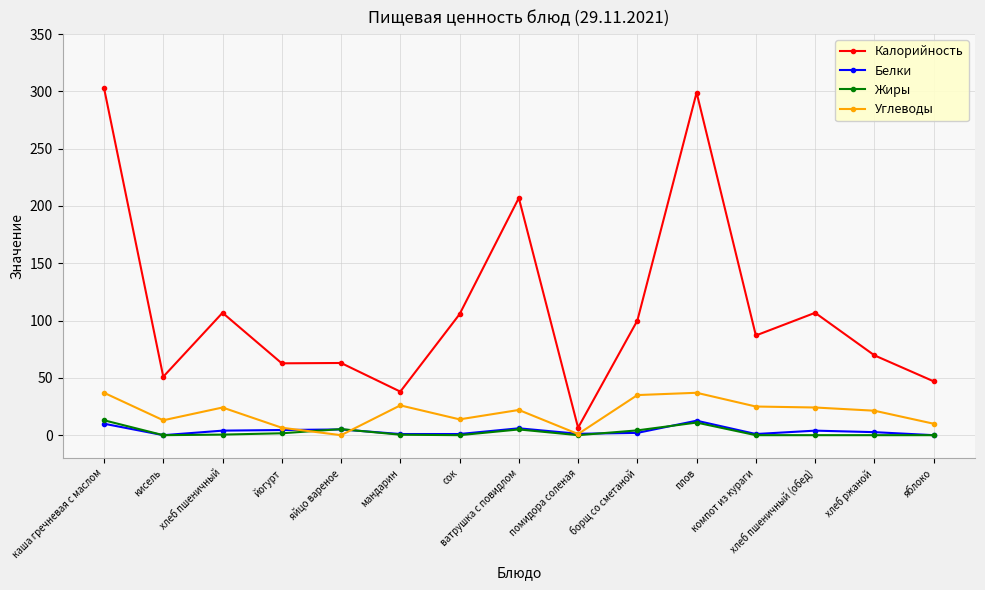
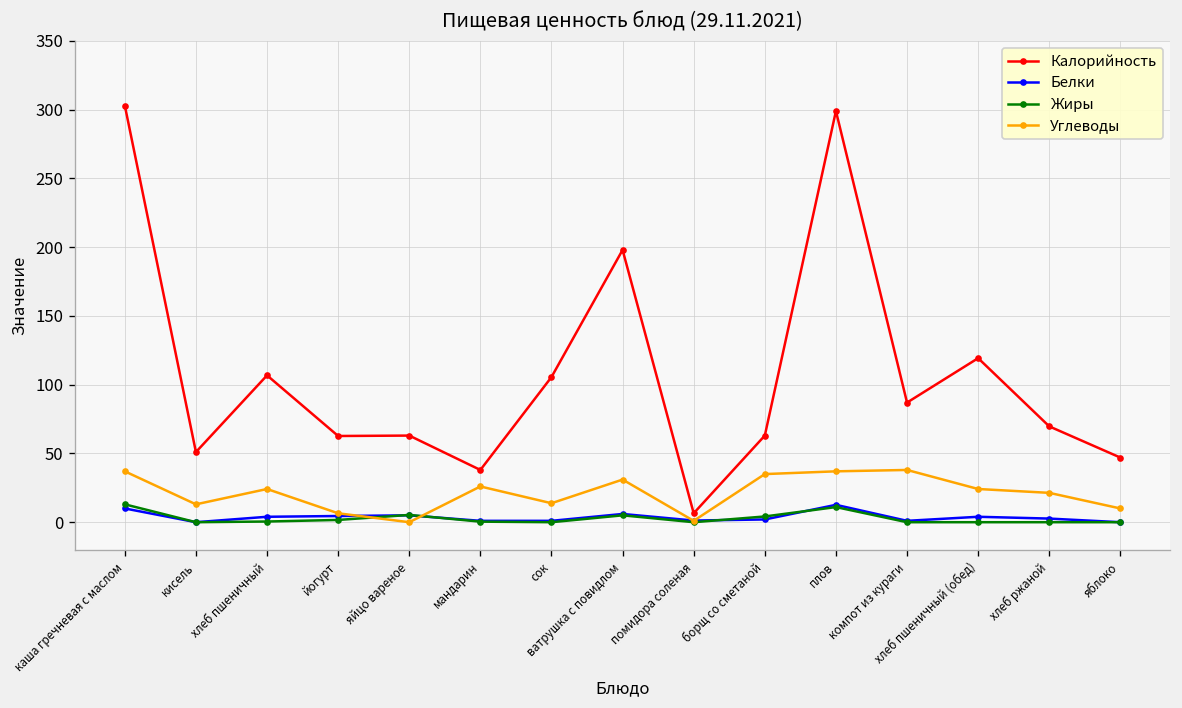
Калорийность, ватрушка с повидлом: 207 -> 198
Углеводы, ватрушка с повидлом: 22 -> 31
Калорийность, борщ со сметаной: 100 -> 63
Углеводы, компот из кураги: 25 -> 38
Калорийность, хлеб пшеничный (обед): 107 -> 119
